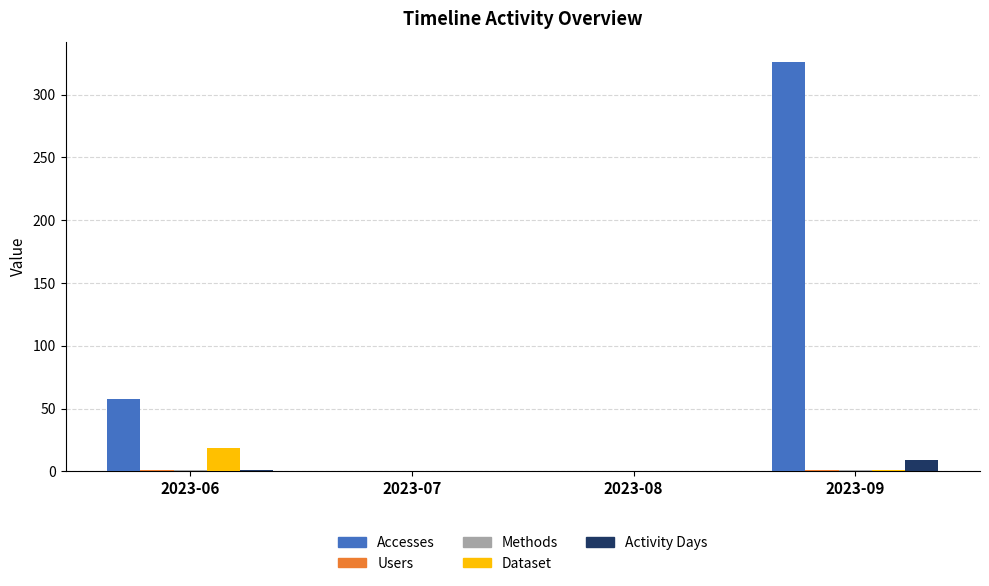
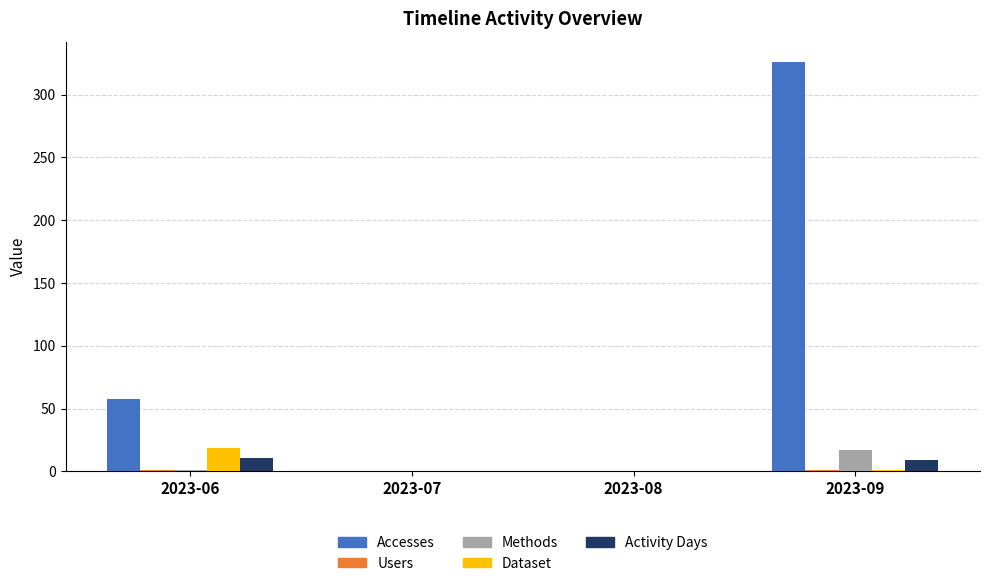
Activity Days, 2023-06: 1 -> 11
Methods, 2023-09: 1 -> 17
